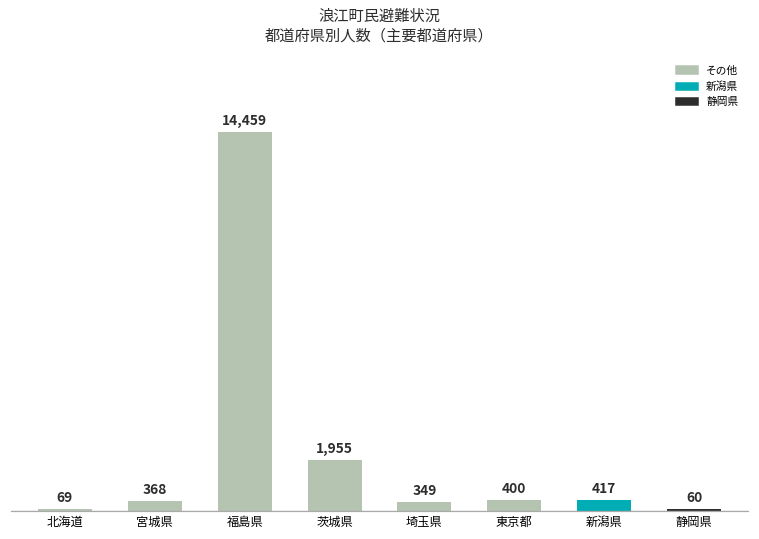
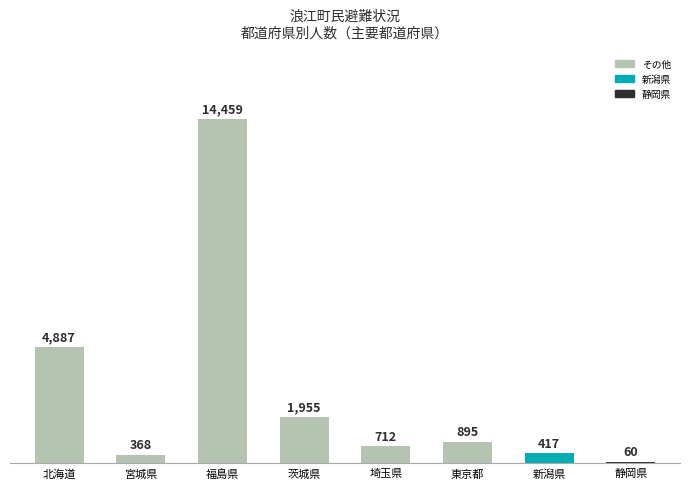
北海道: 69 -> 4,887
埼玉県: 349 -> 712
東京都: 400 -> 895
